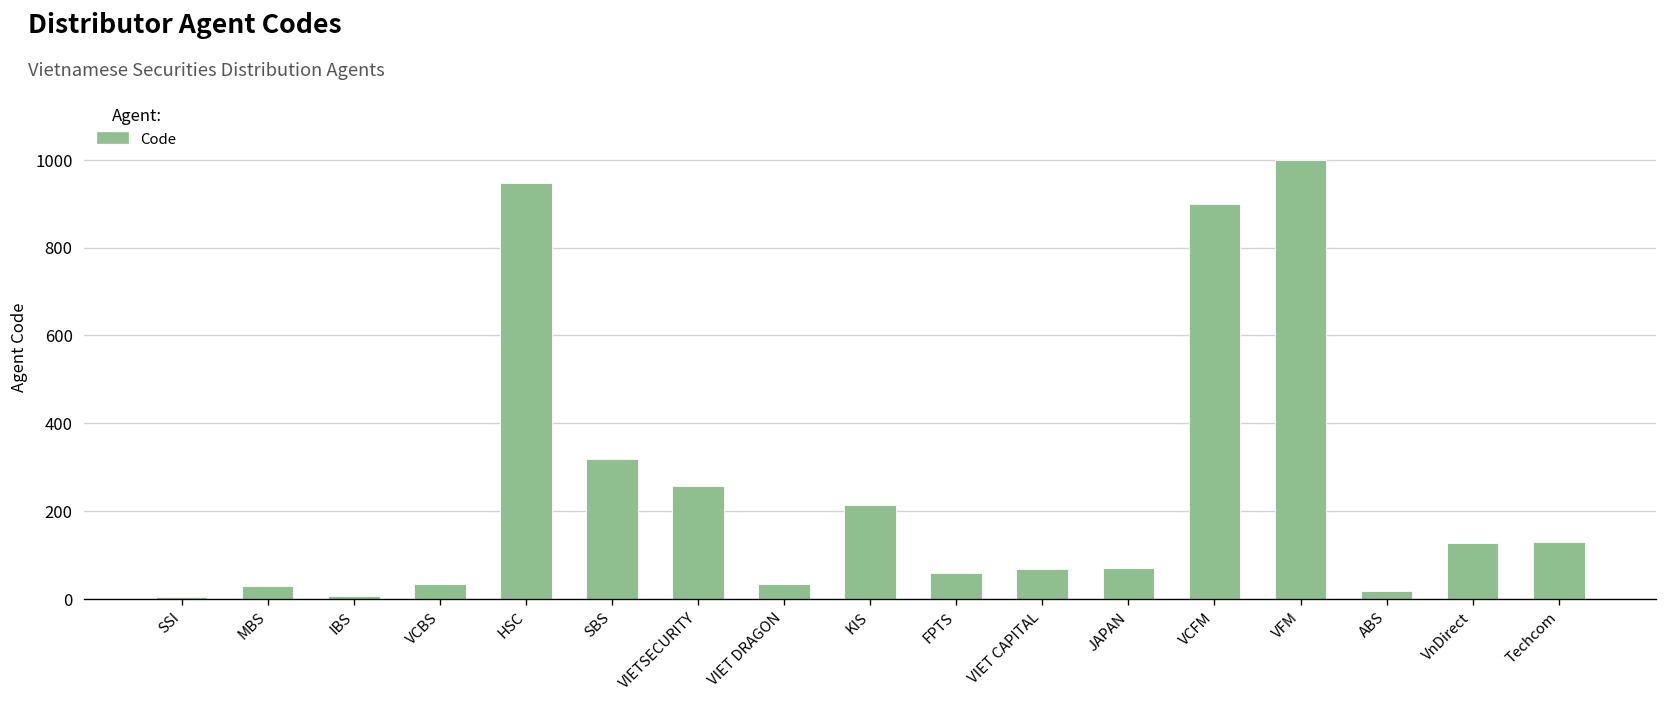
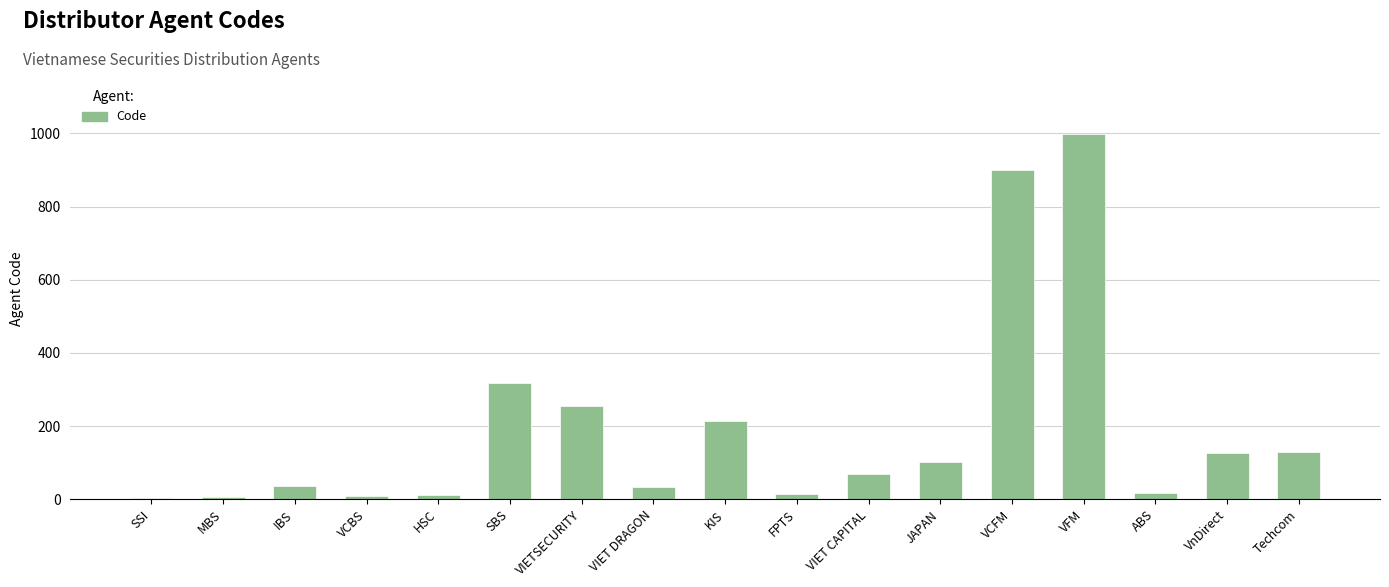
MBS: 30 -> 10
IBS: 10 -> 40
VCBS: 30 -> 10
HSC: 950 -> 10
FPTS: 60 -> 10
JAPAN: 70 -> 100
